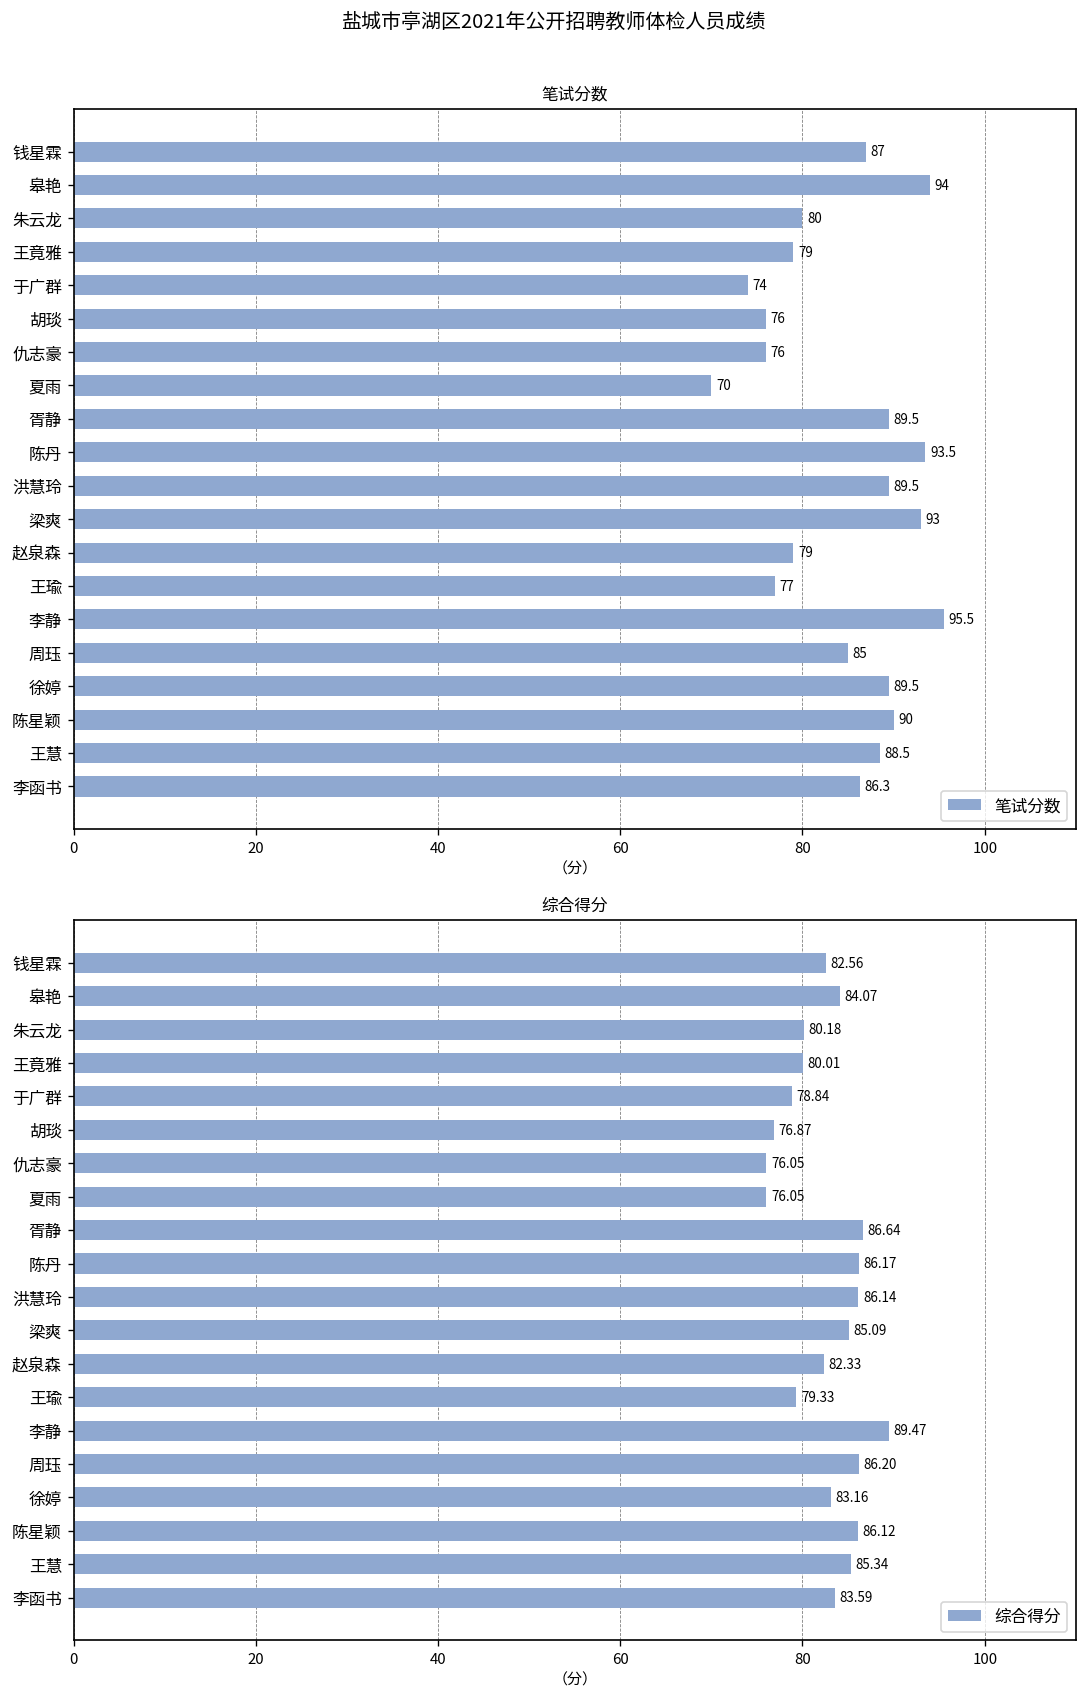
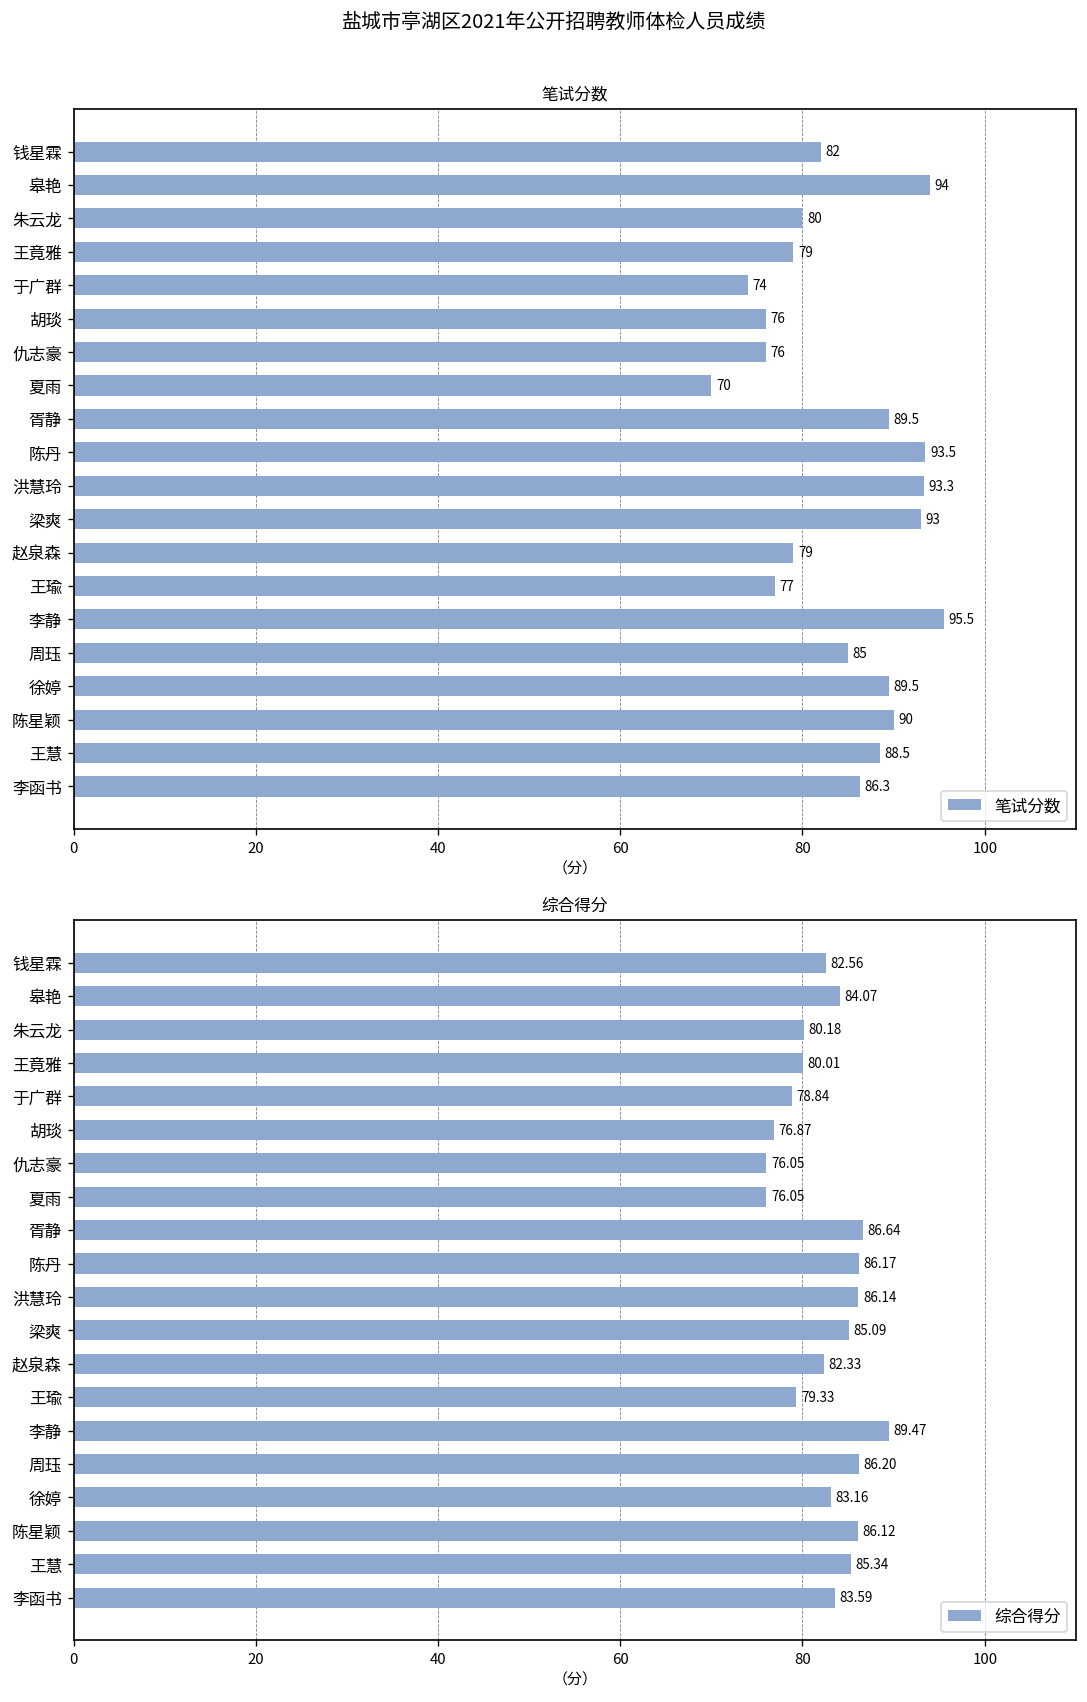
笔试分数, 钱星霖: 87 -> 82
笔试分数, 洪慧玲: 89.5 -> 93.3
